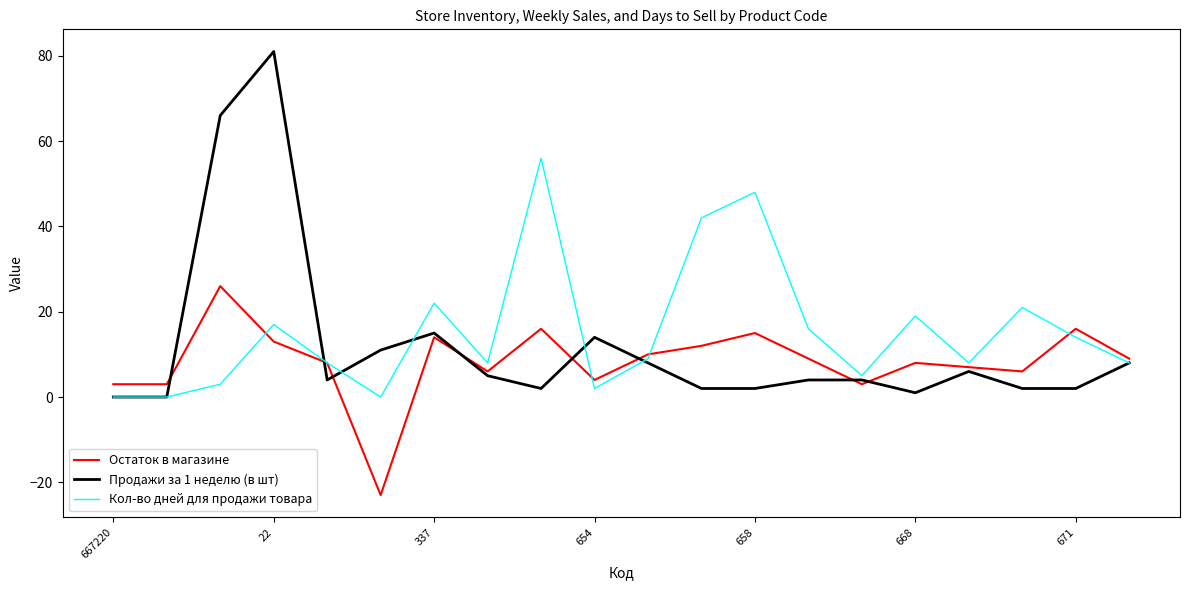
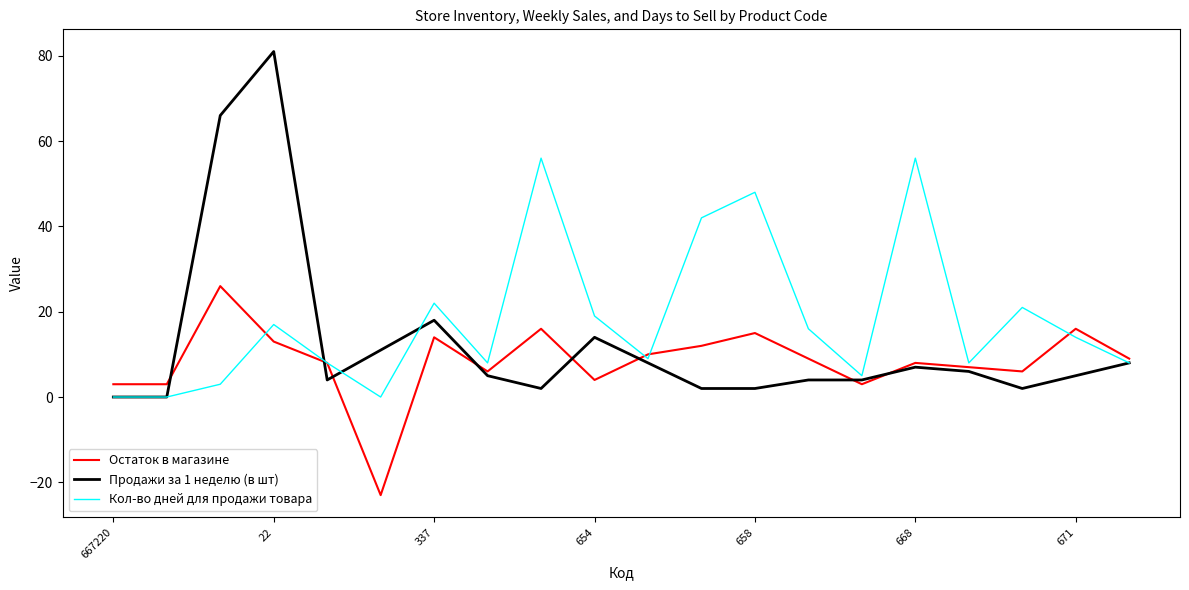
Продажи за 1 неделю (в шт), 337: 15 -> 18
Кол-во дней для продажи товара, 654: 2 -> 19
Продажи за 1 неделю (в шт), 668: 1 -> 7
Кол-во дней для продажи товара, 668: 19 -> 56
Продажи за 1 неделю (в шт), 671: 2 -> 5
